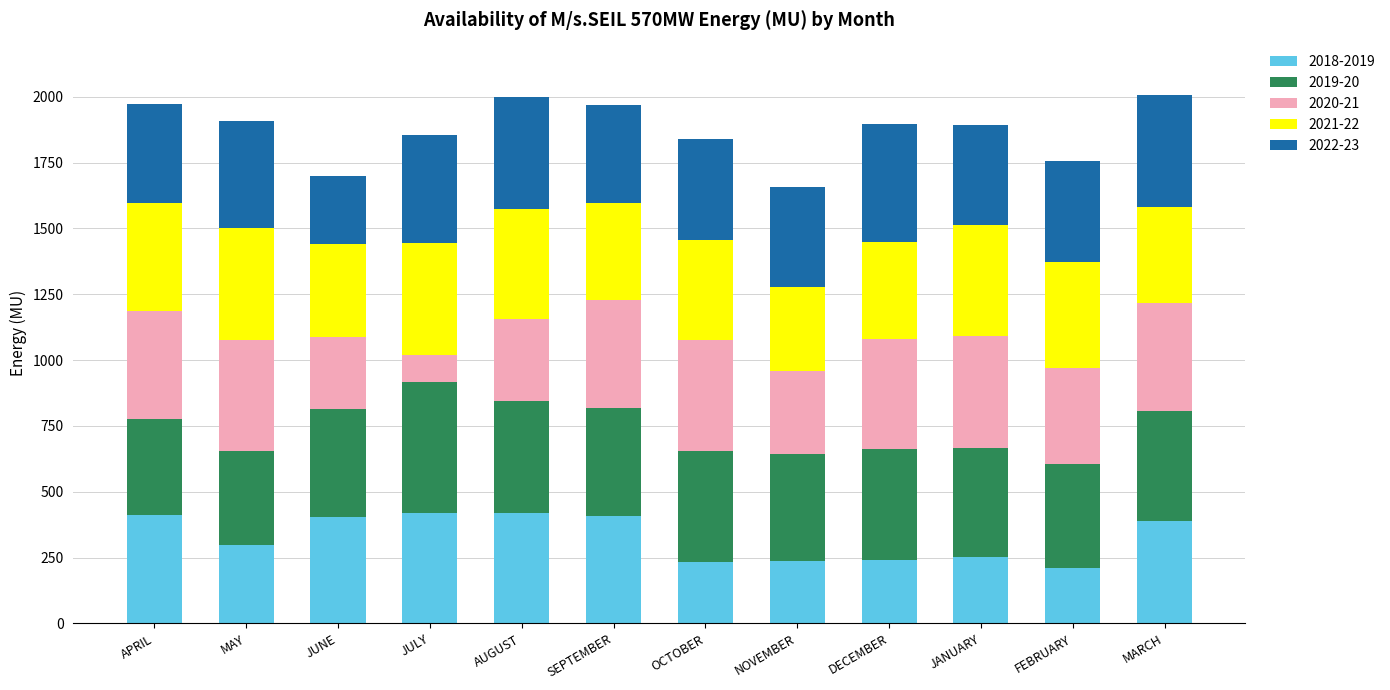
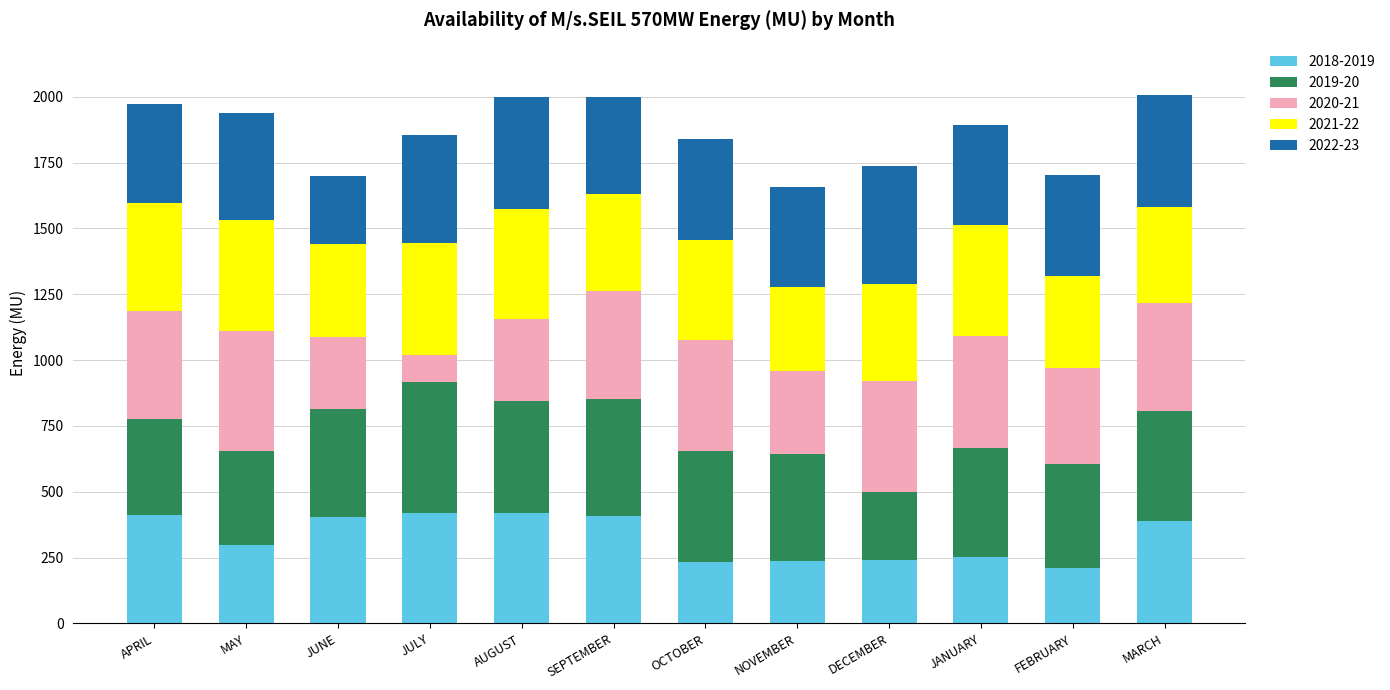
2020-21, MAY: 420 -> 460
2019-20, SEPTEMBER: 410 -> 440
2019-20, DECEMBER: 420 -> 260
2021-22, FEBRUARY: 410 -> 350
